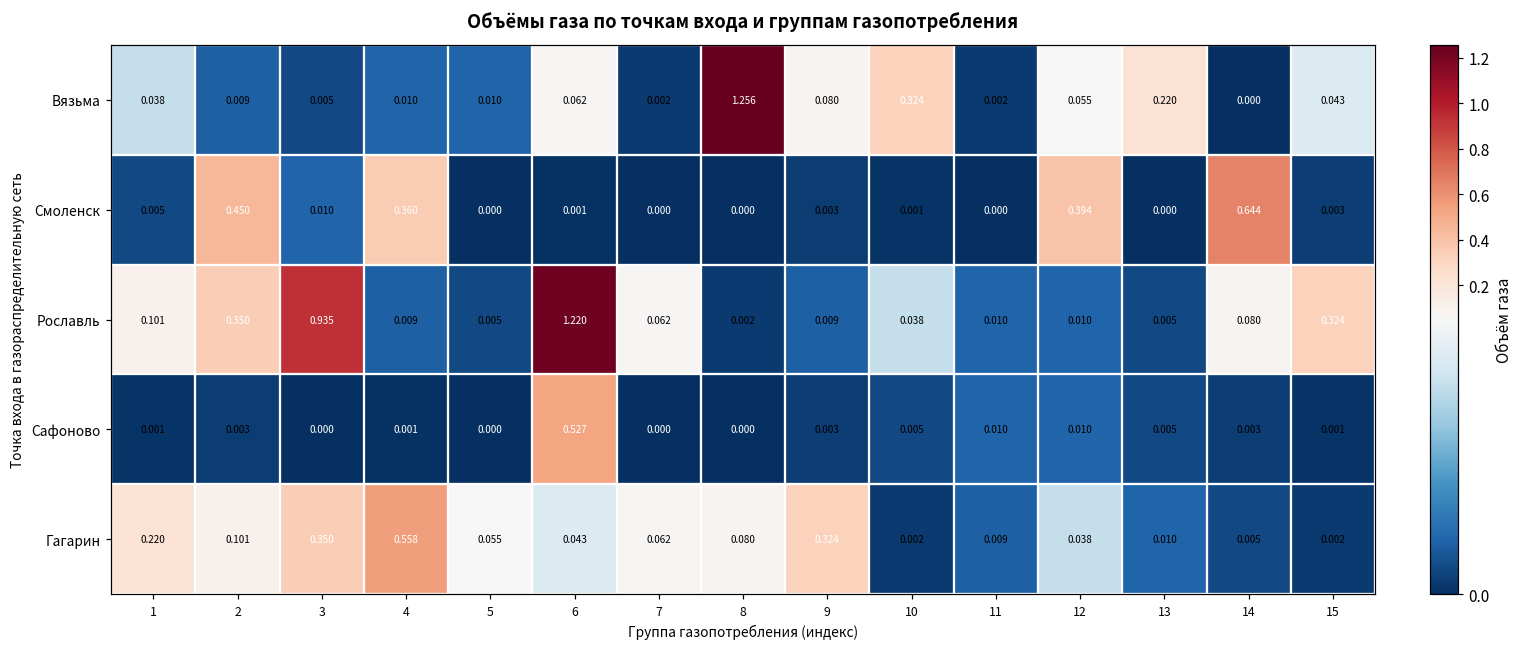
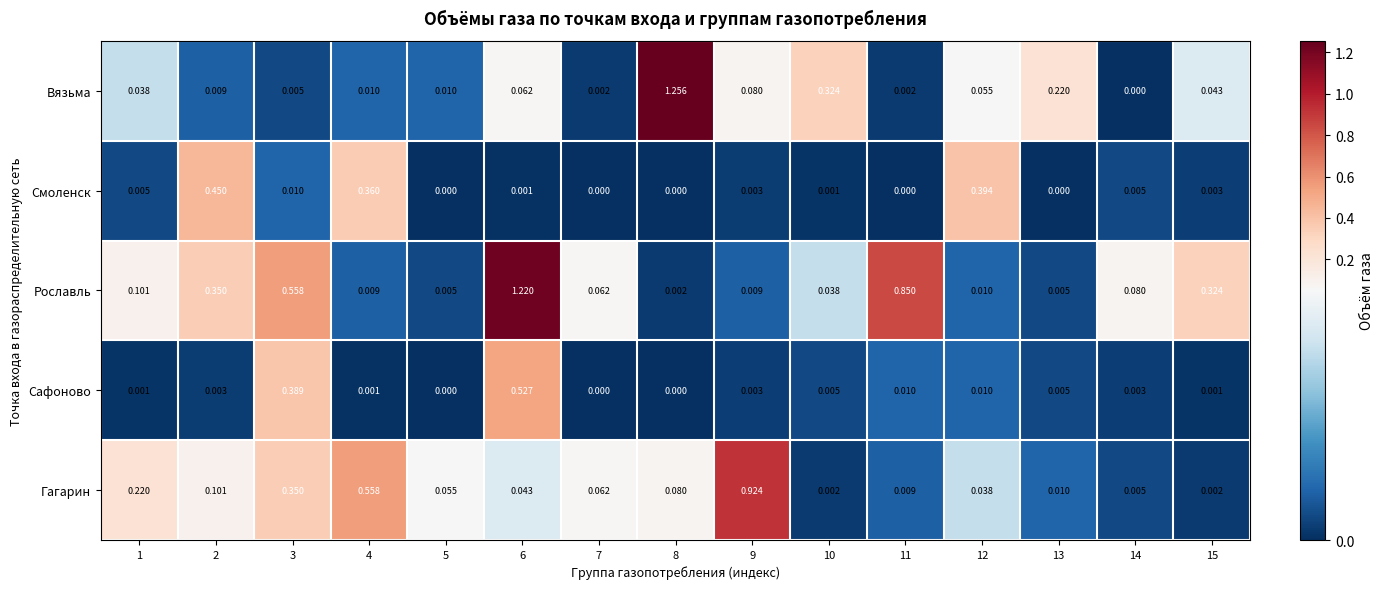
Смоленск, 14: 0.644 -> 0.005
Рославль, 3: 0.935 -> 0.558
Рославль, 11: 0.010 -> 0.850
Сафоново, 3: 0.000 -> 0.389
Гагарин, 9: 0.324 -> 0.924
